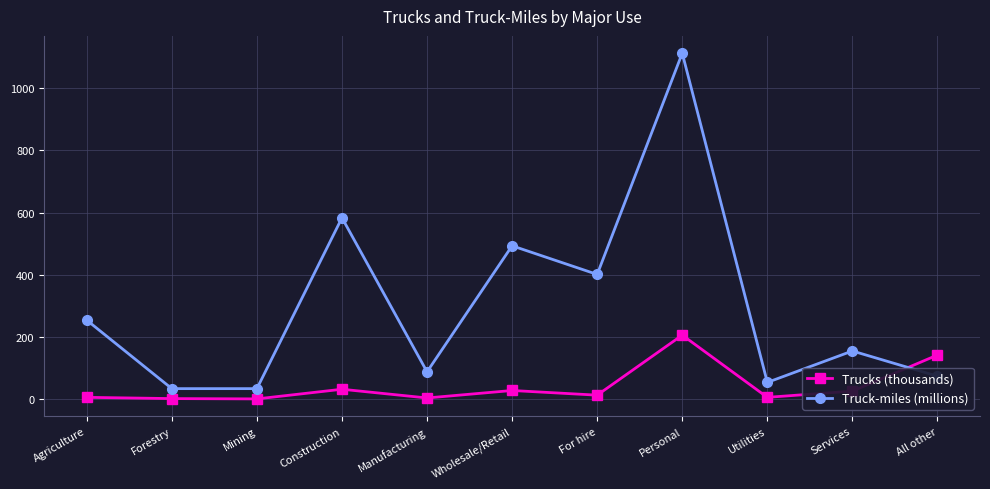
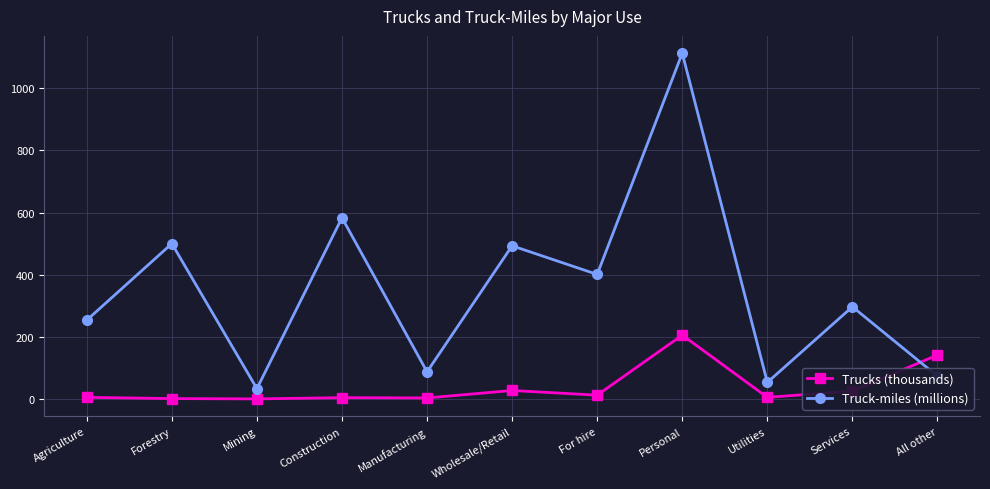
Truck-miles (millions), Forestry: 30 -> 500
Trucks (thousands), Construction: 30 -> 10
Truck-miles (millions), Services: 160 -> 300
